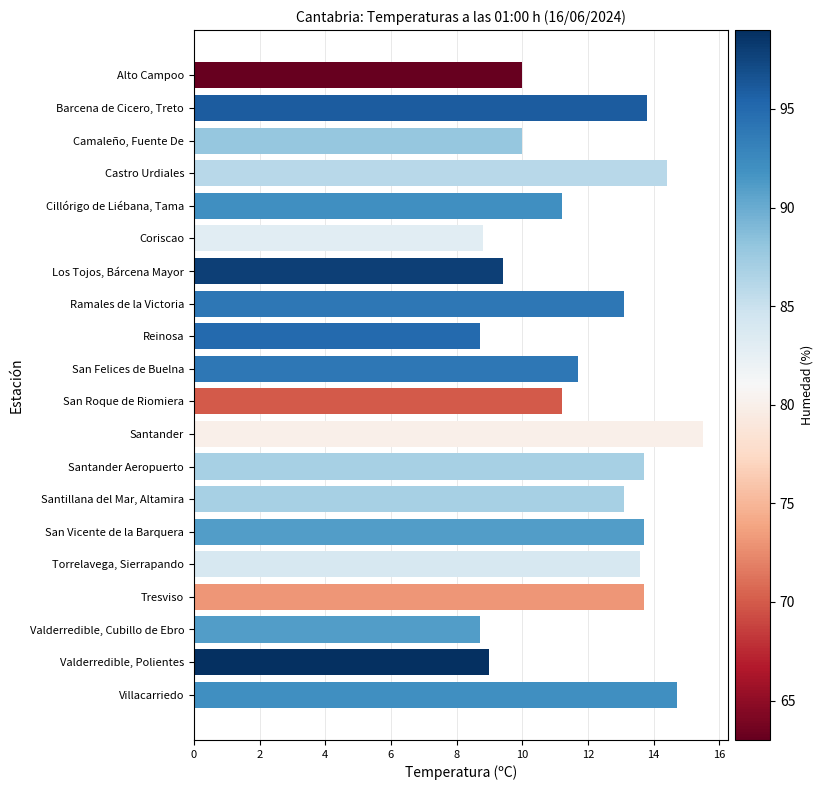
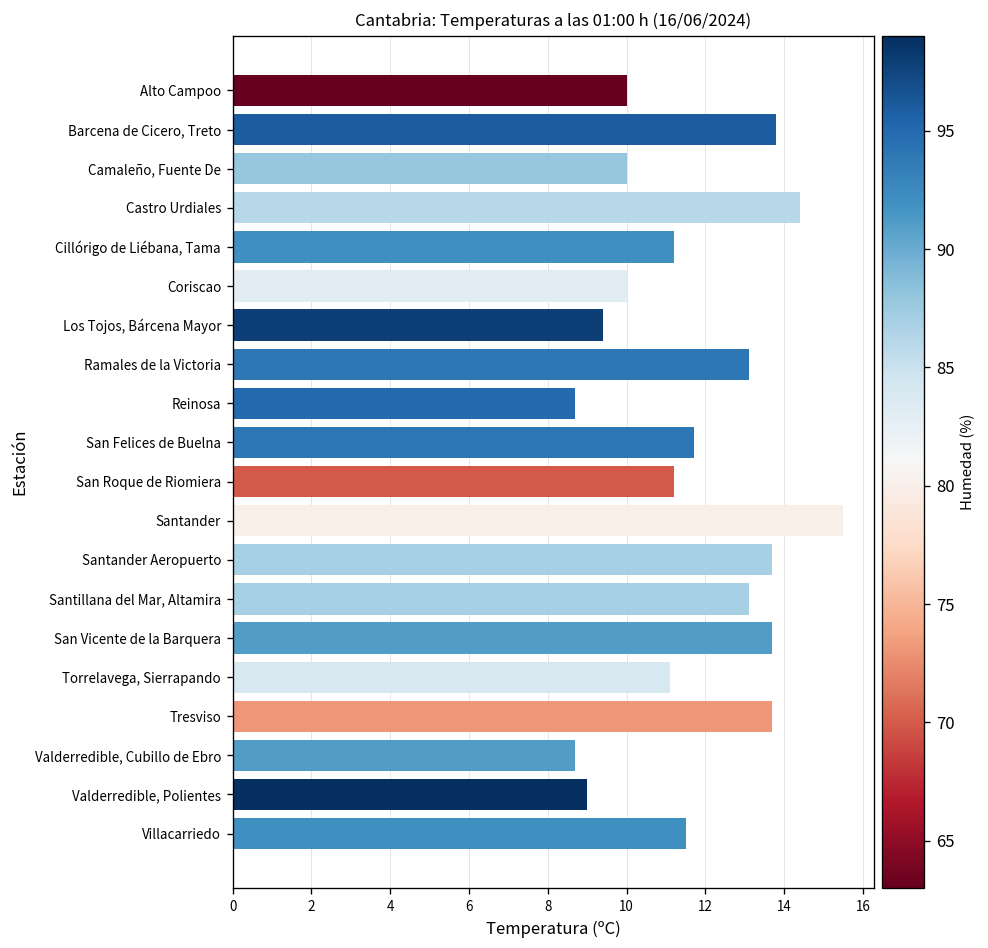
Coriscao: 8.8 -> 10.0
Torrelavega, Sierrapando: 13.6 -> 11.1
Villacarriedo: 14.7 -> 11.5
